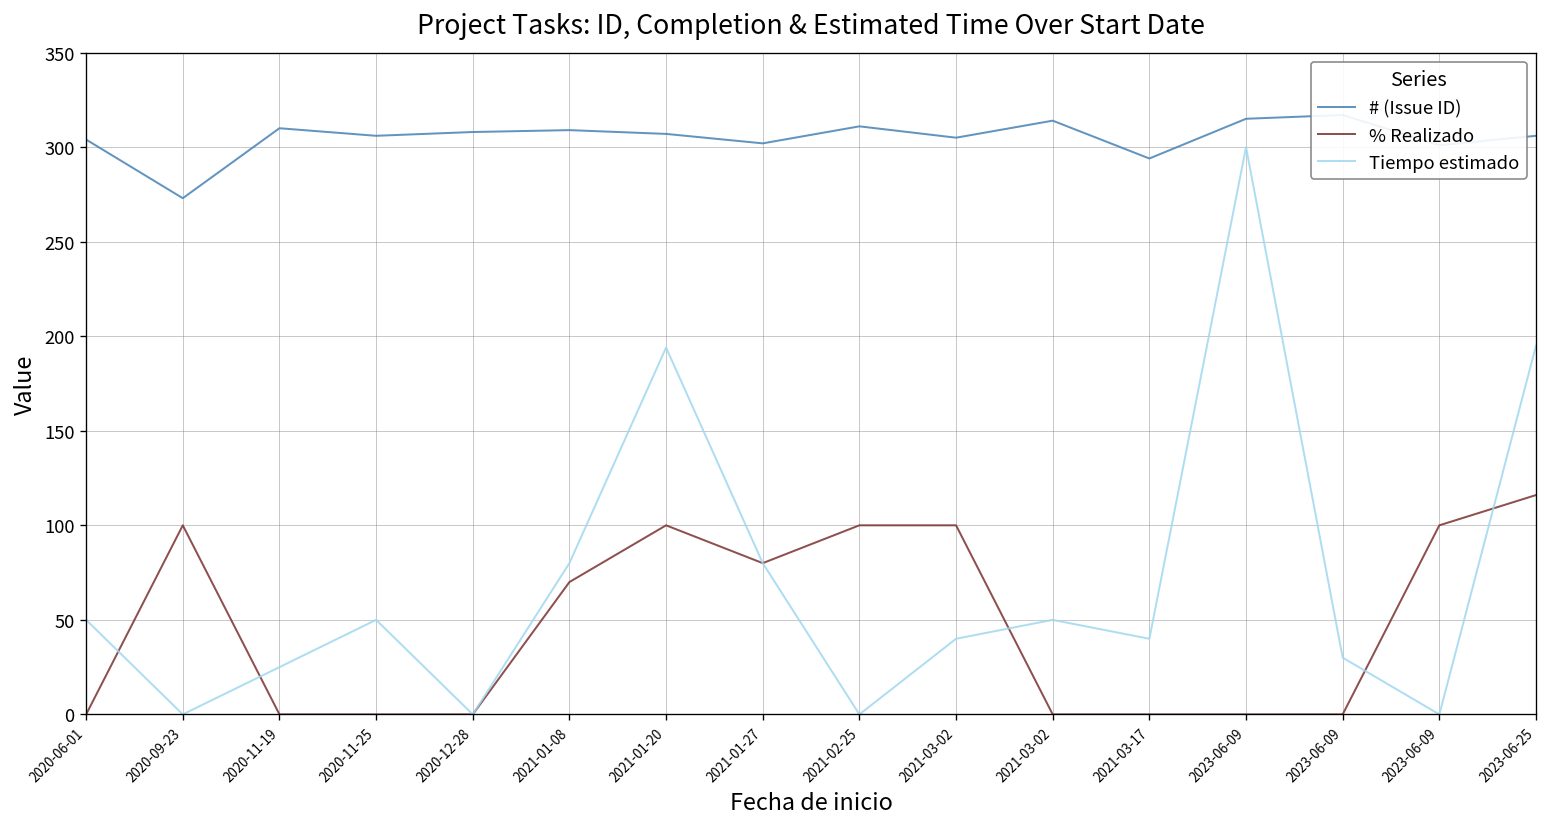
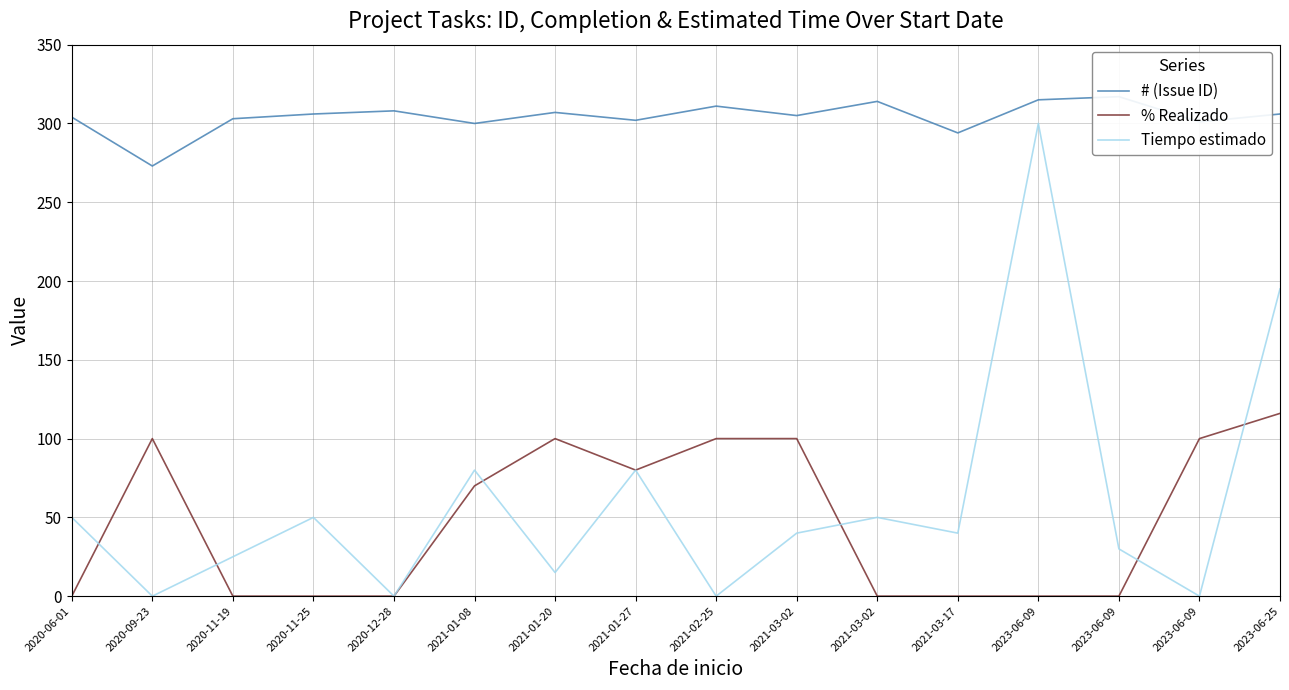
# (Issue ID), 2020-11-19: 310 -> 303
# (Issue ID), 2021-01-08: 309 -> 300
Tiempo estimado, 2021-01-20: 194 -> 15
